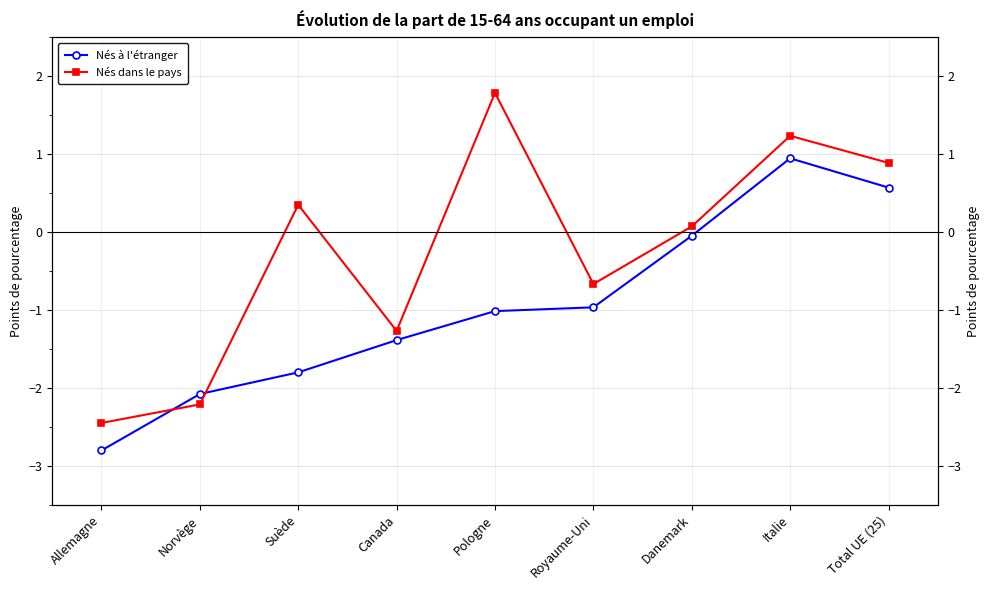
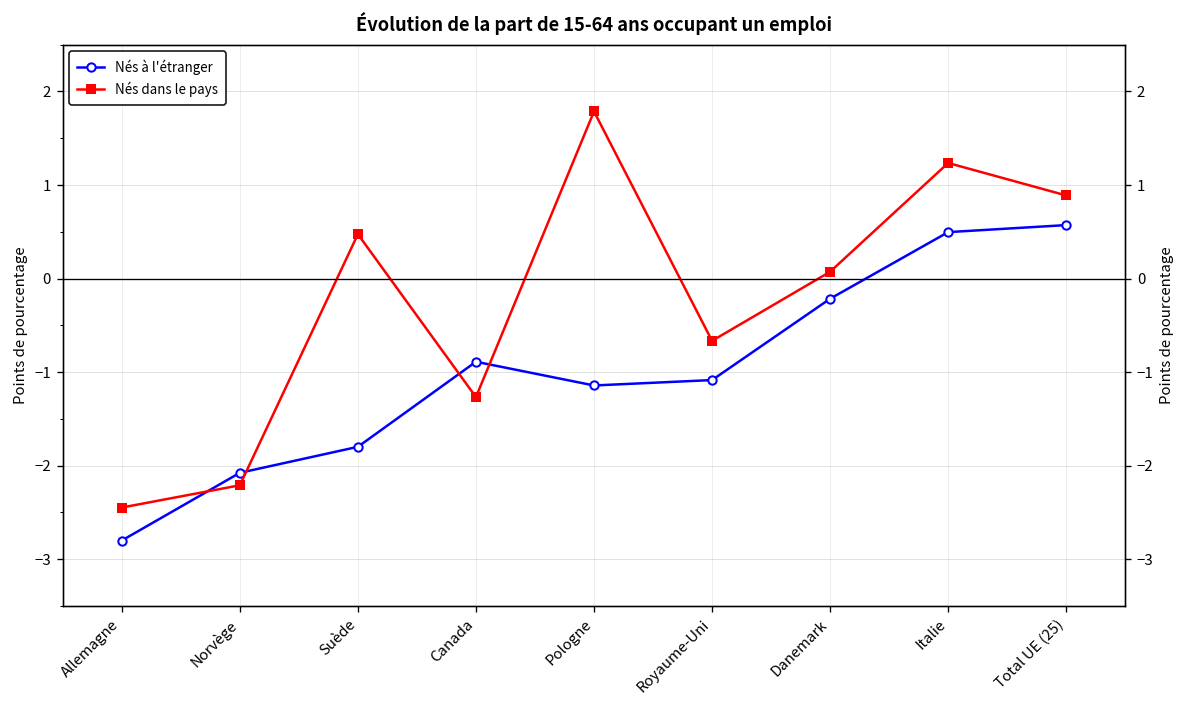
Nés dans le pays, Suède: 0.4 -> 0.5
Nés à l'étranger, Canada: -1.4 -> -0.9
Nés à l'étranger, Pologne: -1.0 -> -1.1
Nés à l'étranger, Royaume-Uni: -1.0 -> -1.1
Nés à l'étranger, Danemark: 0.0 -> -0.2
Nés à l'étranger, Italie: 0.9 -> 0.5
